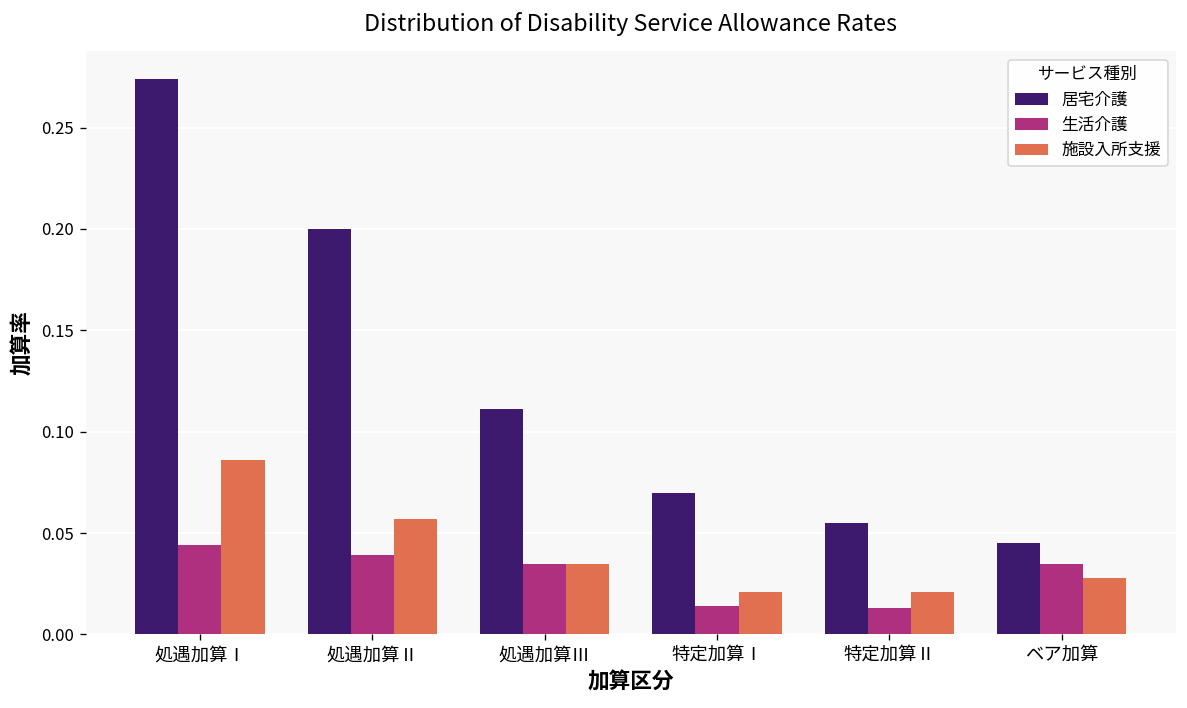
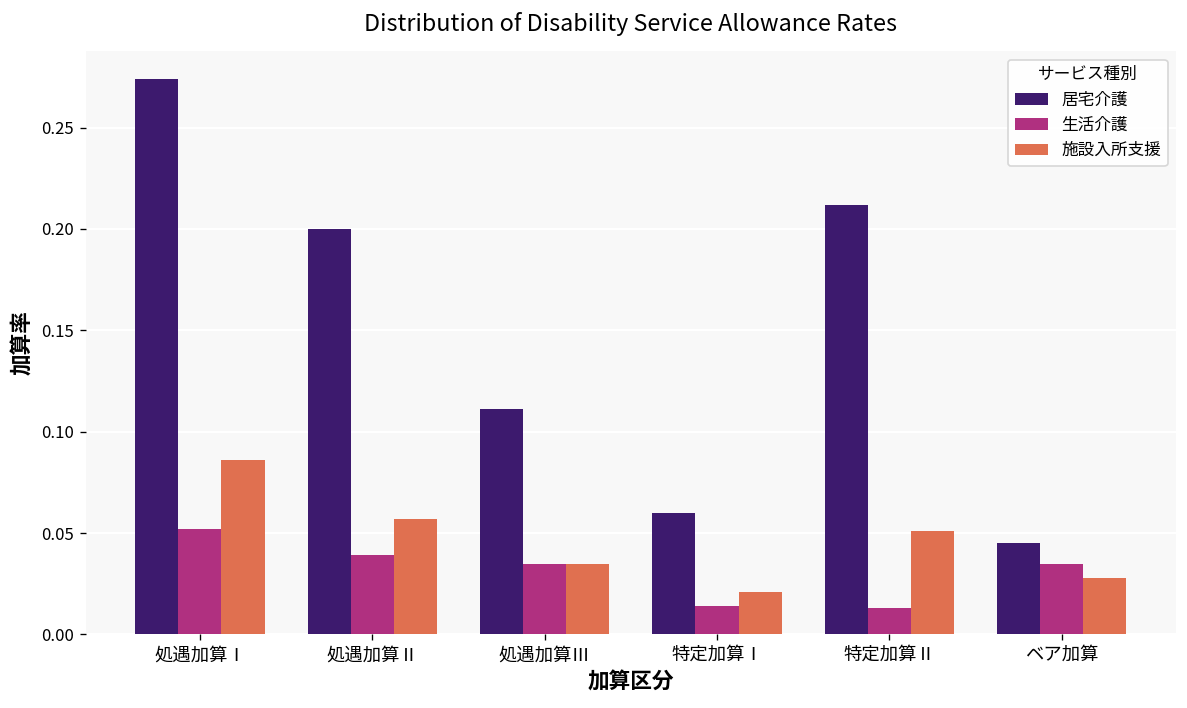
生活介護, 処遇加算Ⅰ: 0.044 -> 0.052
居宅介護, 特定加算Ⅰ: 0.07 -> 0.06
居宅介護, 特定加算Ⅱ: 0.055 -> 0.212
施設入所支援, 特定加算Ⅱ: 0.021 -> 0.051
